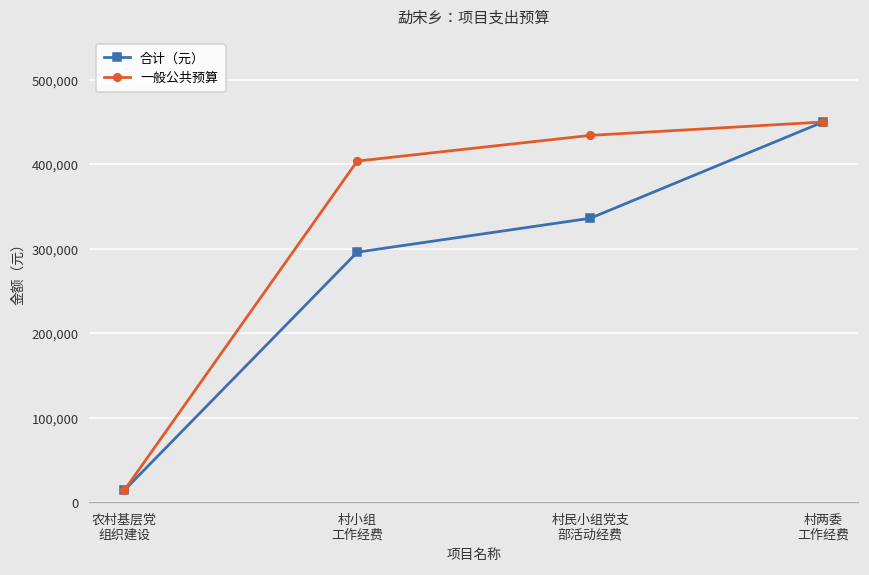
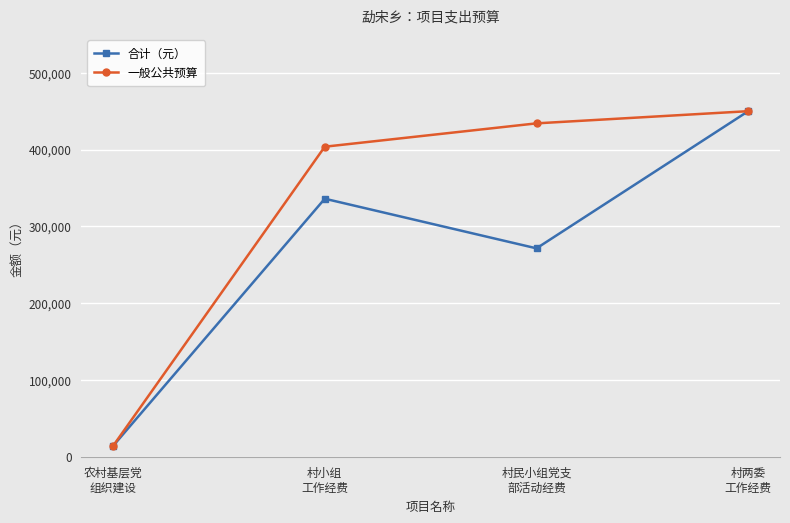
合计（元）, 村小组 工作经费: 300,000 -> 340,000
合计（元）, 村民小组党支 部活动经费: 340,000 -> 270,000
